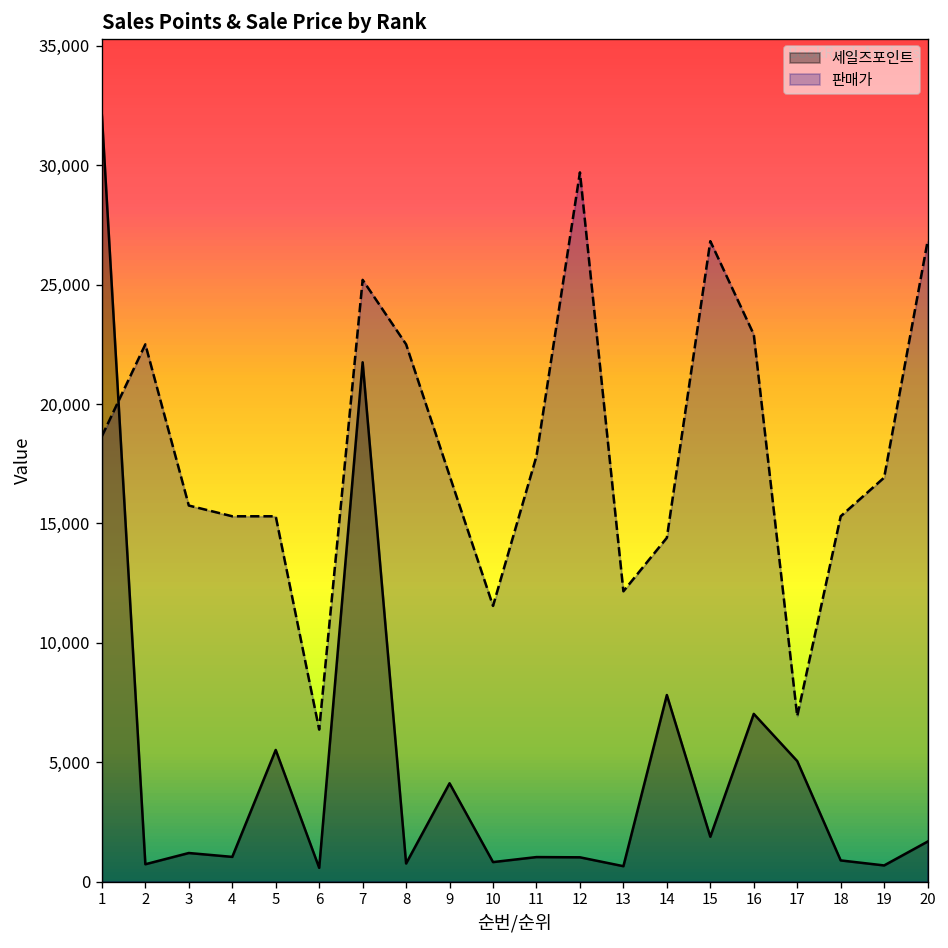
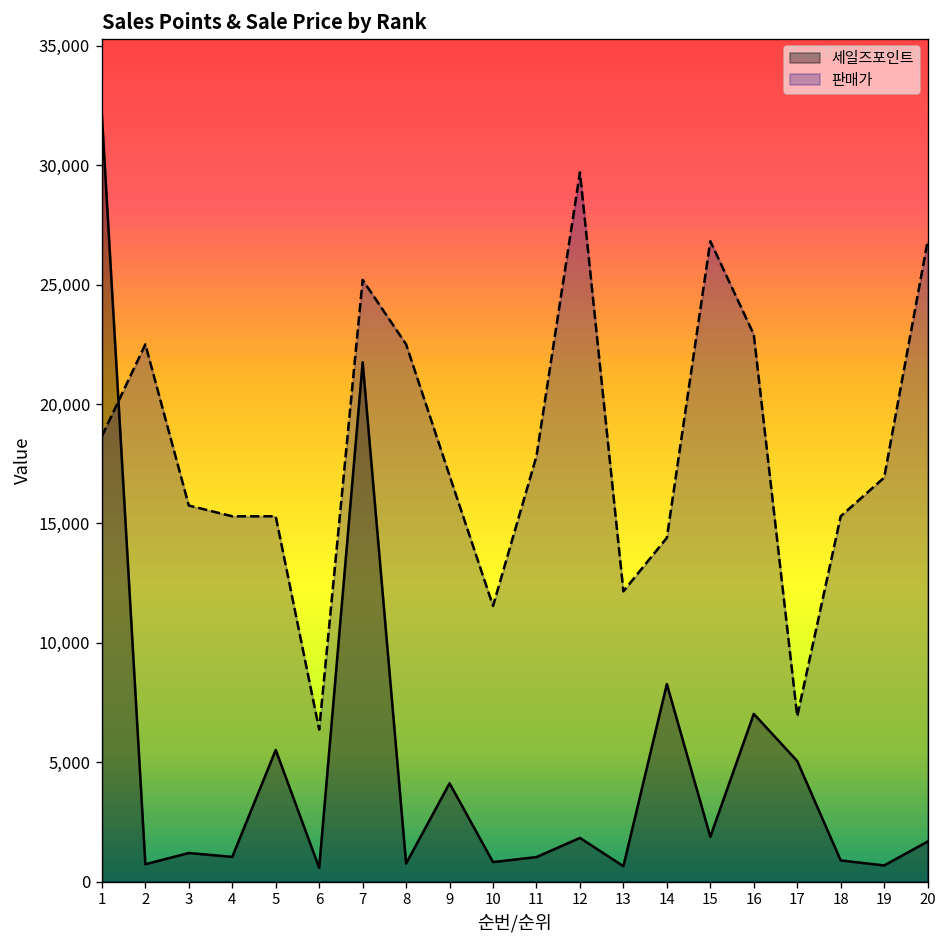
세일즈포인트, 12: 1,000 -> 1,800
세일즈포인트, 14: 7,800 -> 8,300
